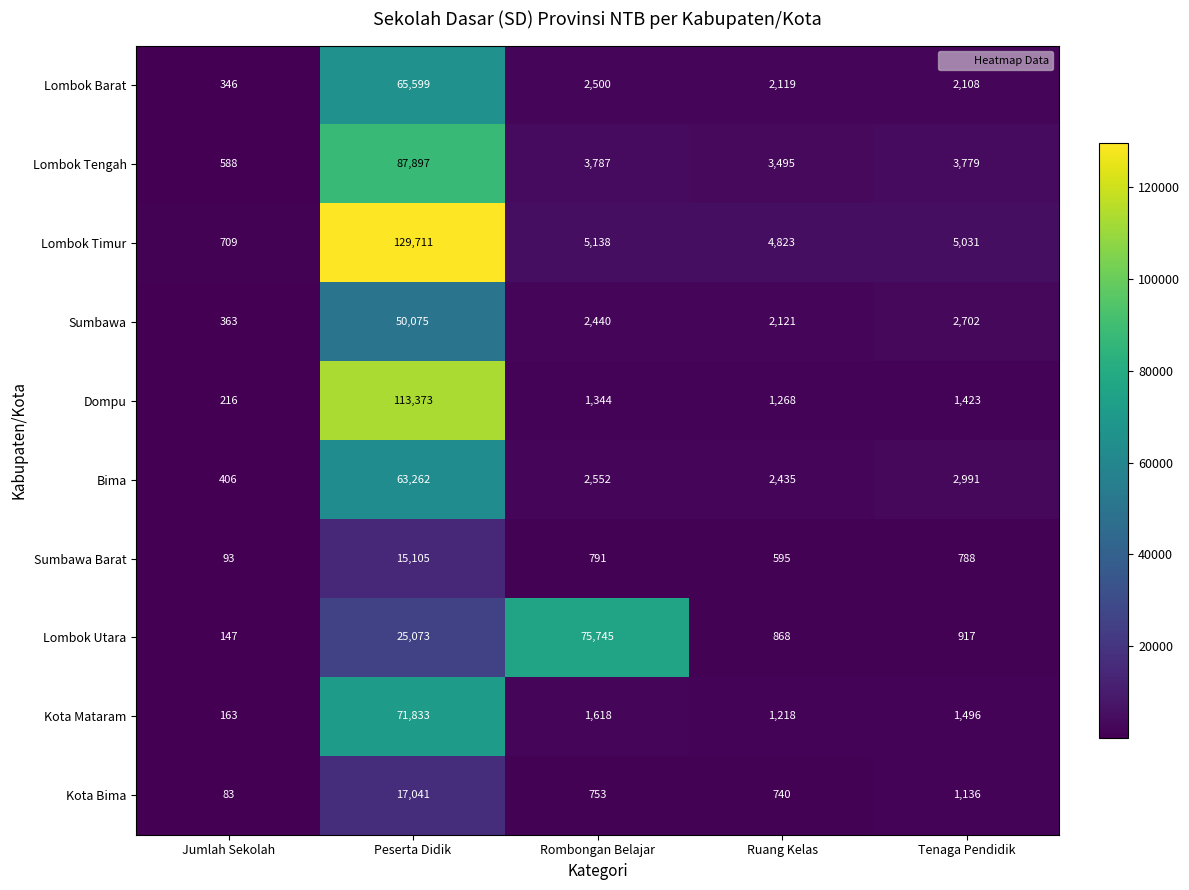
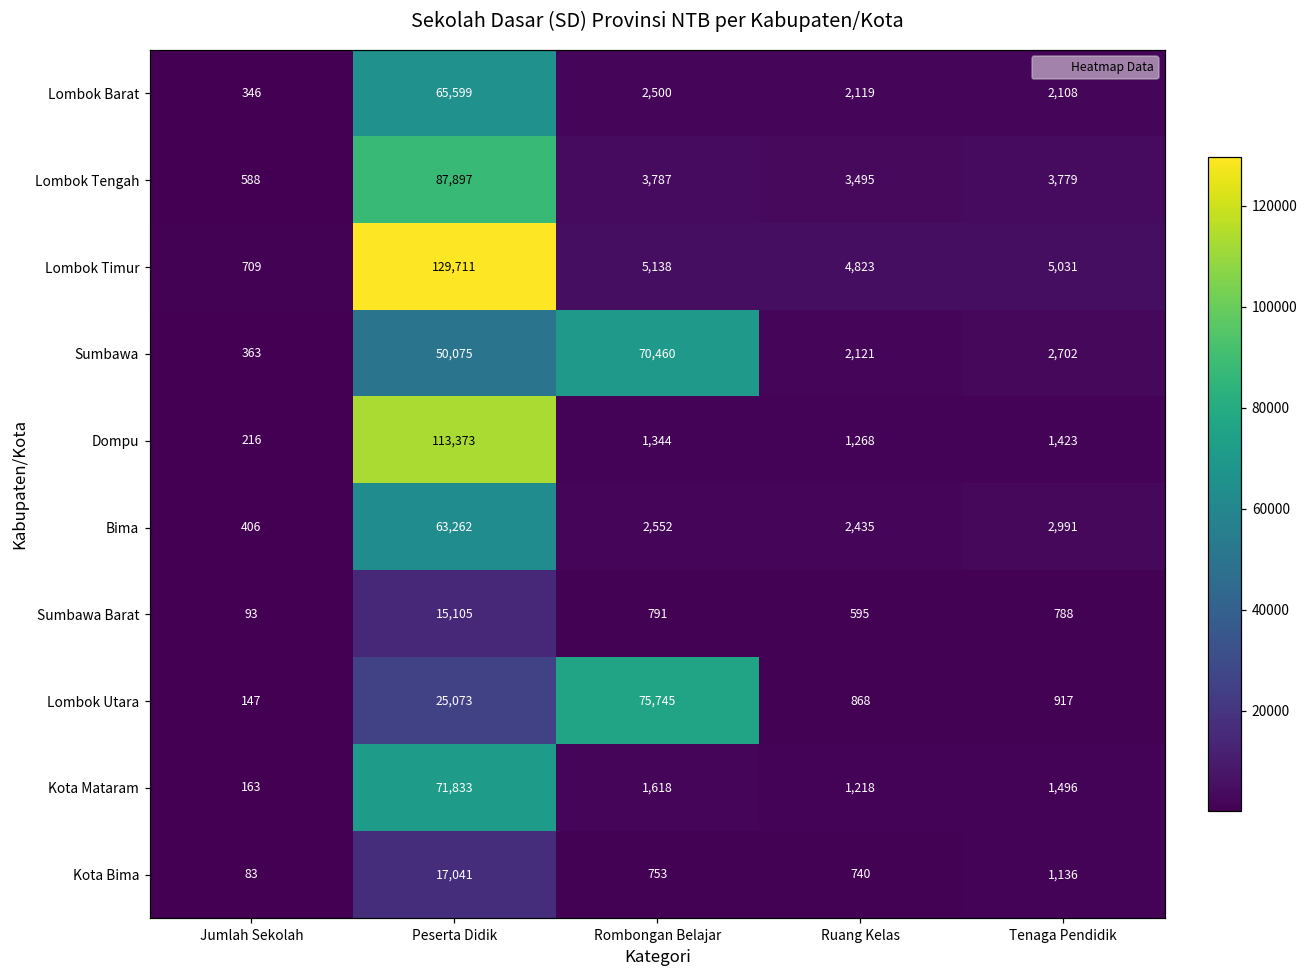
Sumbawa, Rombongan Belajar: 2,440 -> 70,460
